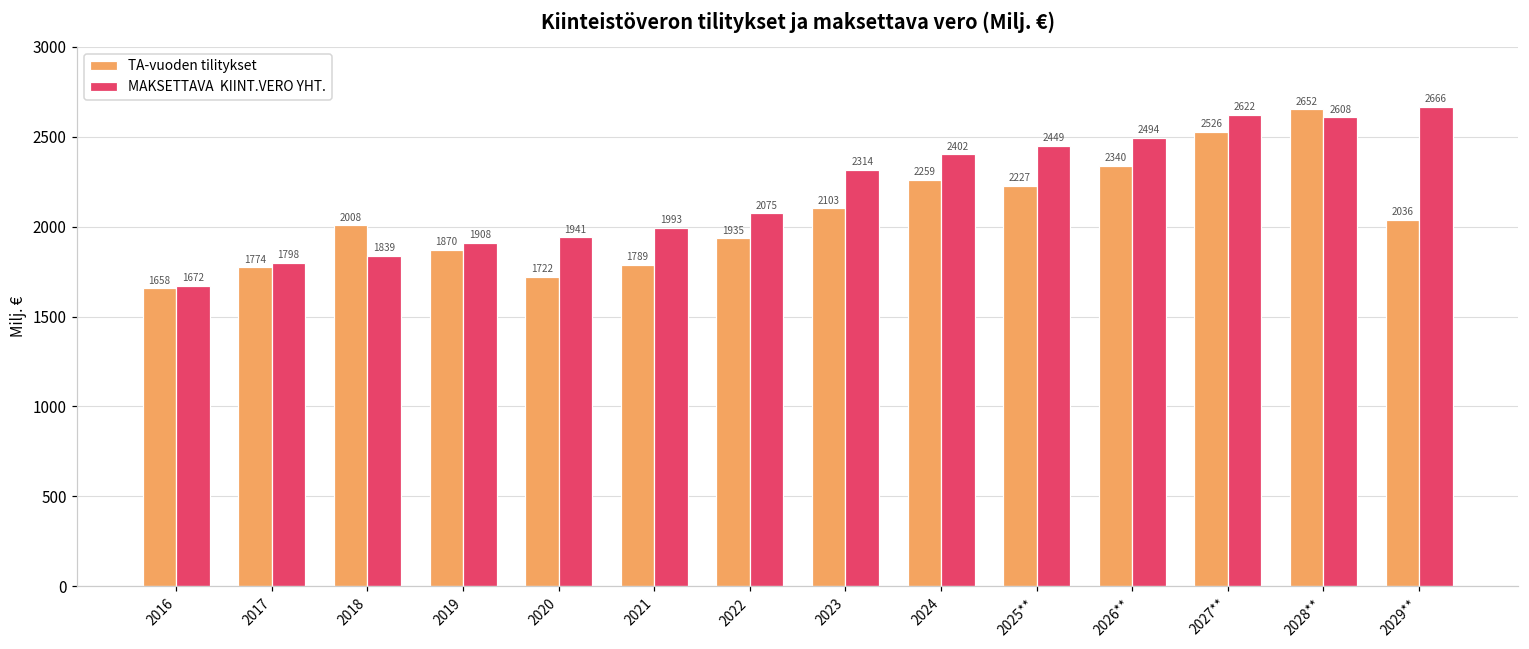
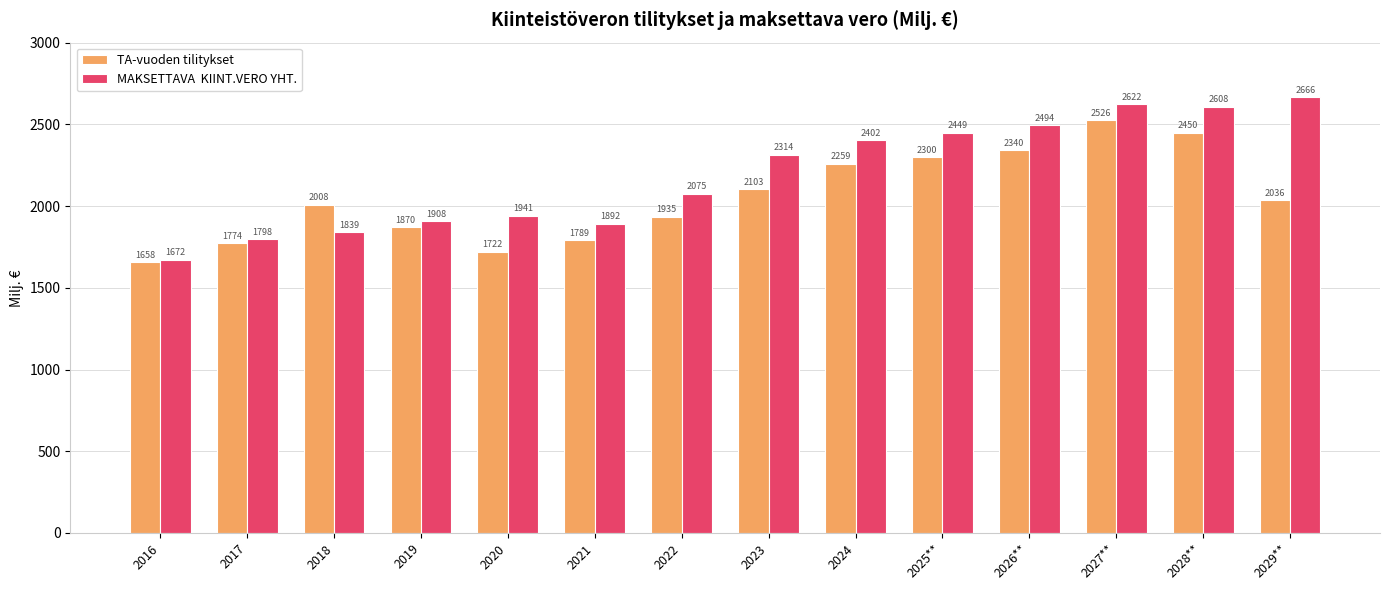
MAKSETTAVA KIINT.VERO YHT., 2021: 1993 -> 1892
TA-vuoden tilitykset, 2025**: 2227 -> 2300
TA-vuoden tilitykset, 2028**: 2652 -> 2450
